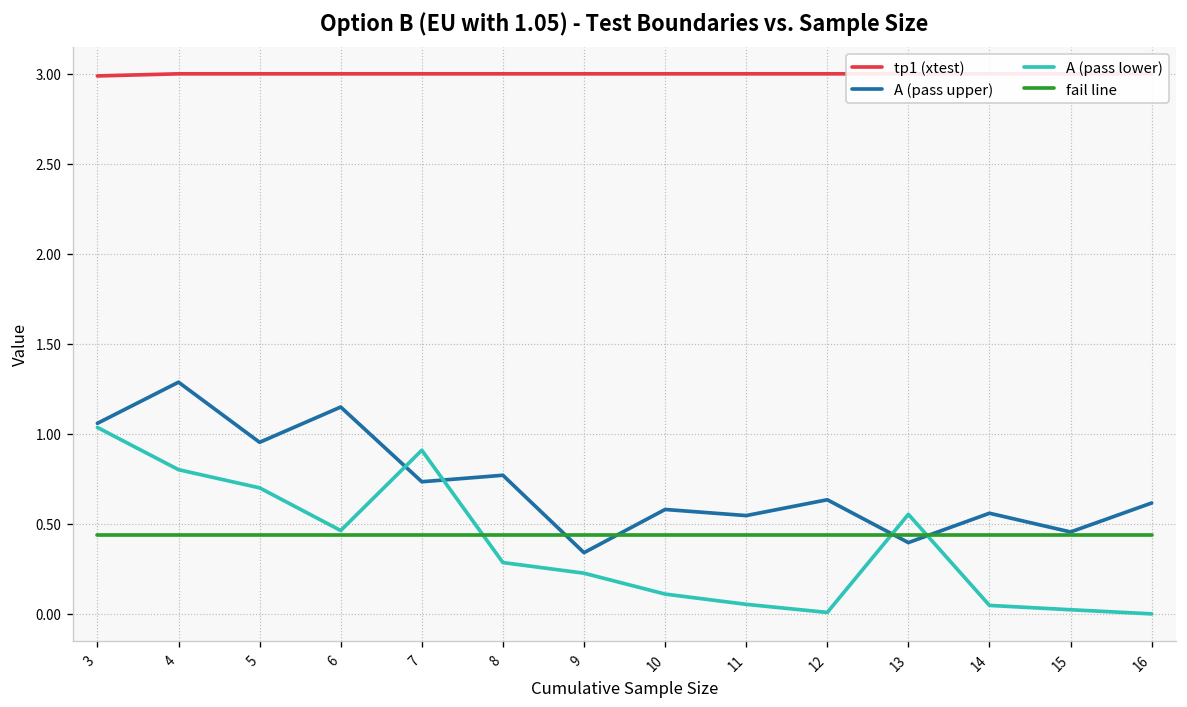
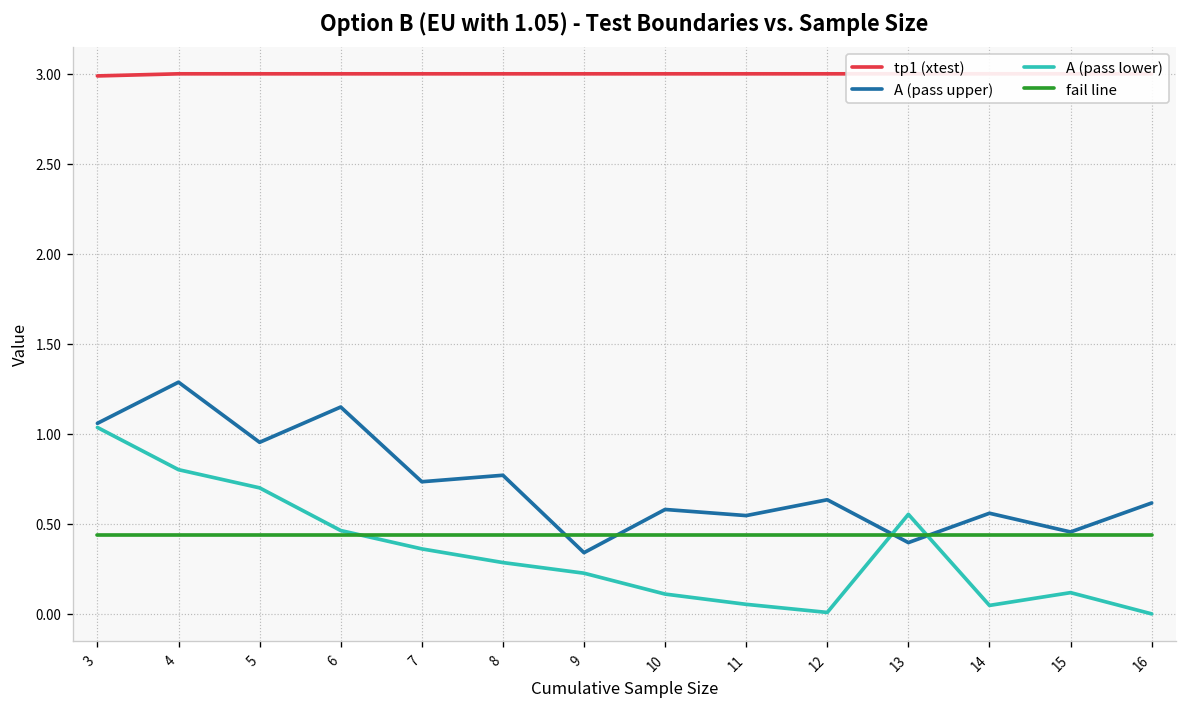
A (pass lower), 7: 0.91 -> 0.36
A (pass lower), 15: 0.02 -> 0.12
